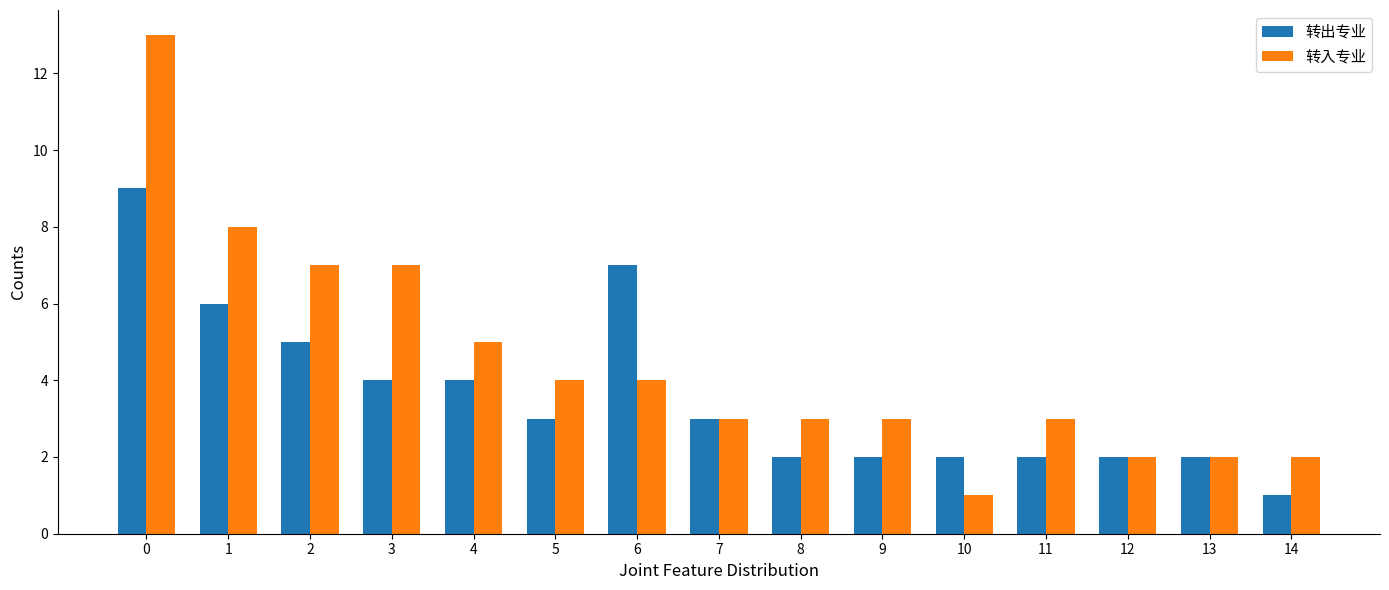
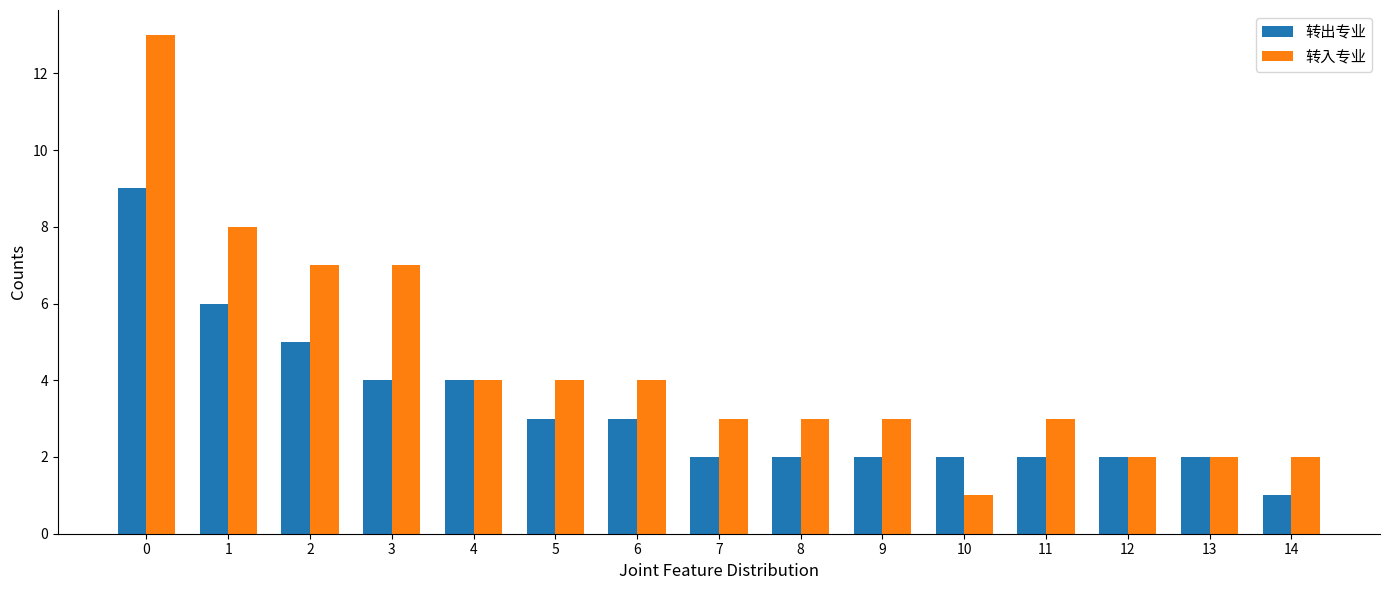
转入专业, 4: 5 -> 4
转出专业, 6: 7 -> 3
转出专业, 7: 3 -> 2
